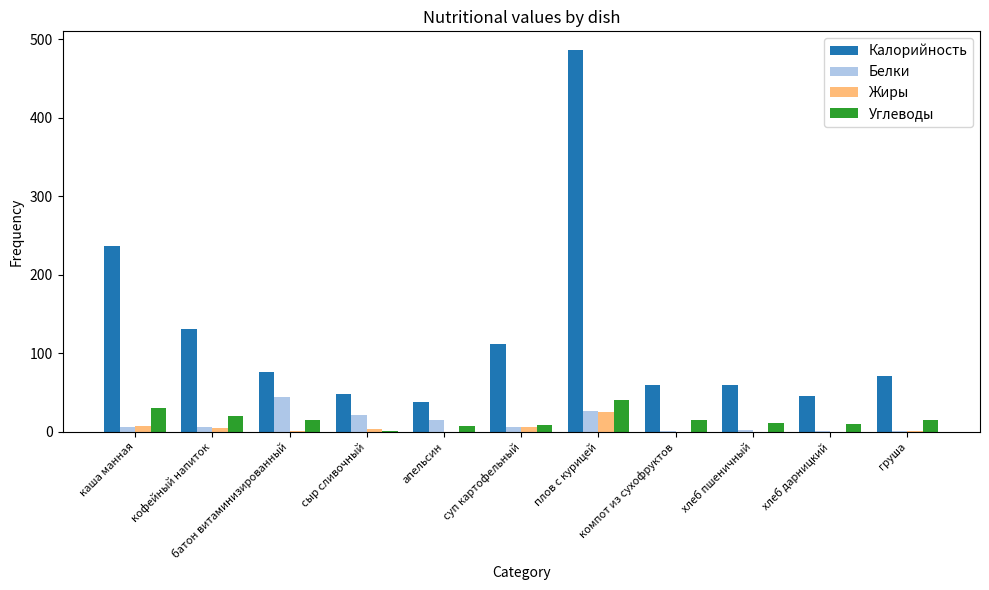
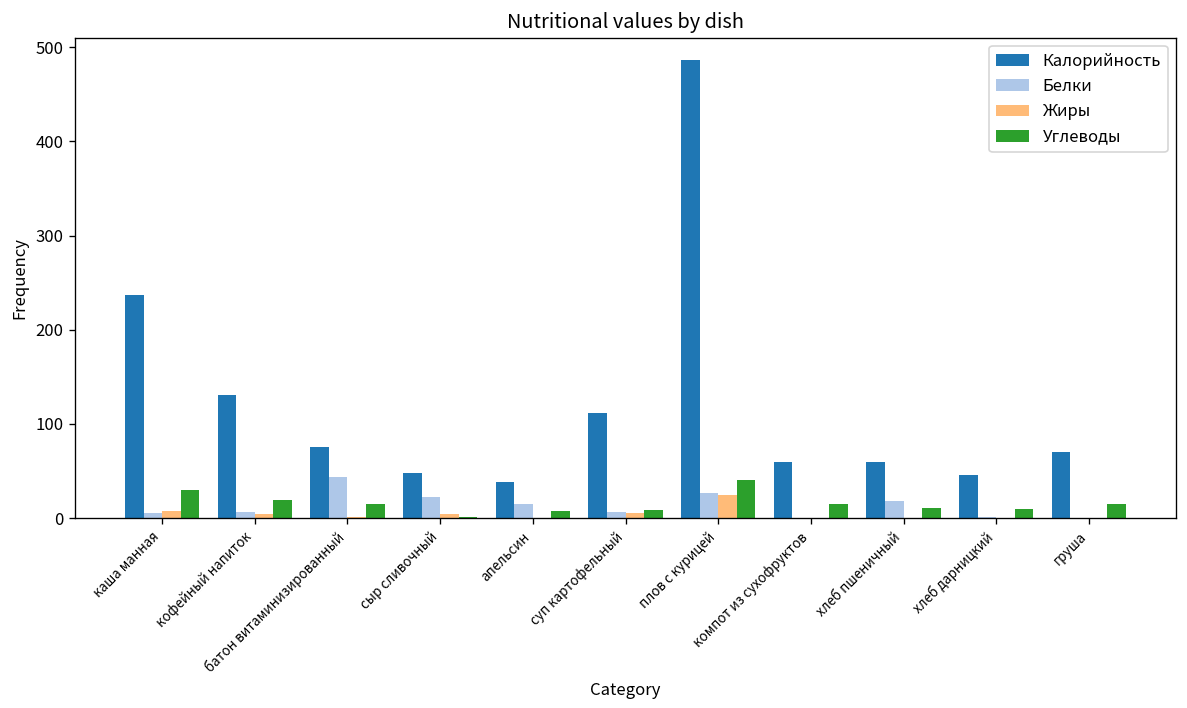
Белки, хлеб пшеничный: 0 -> 20
